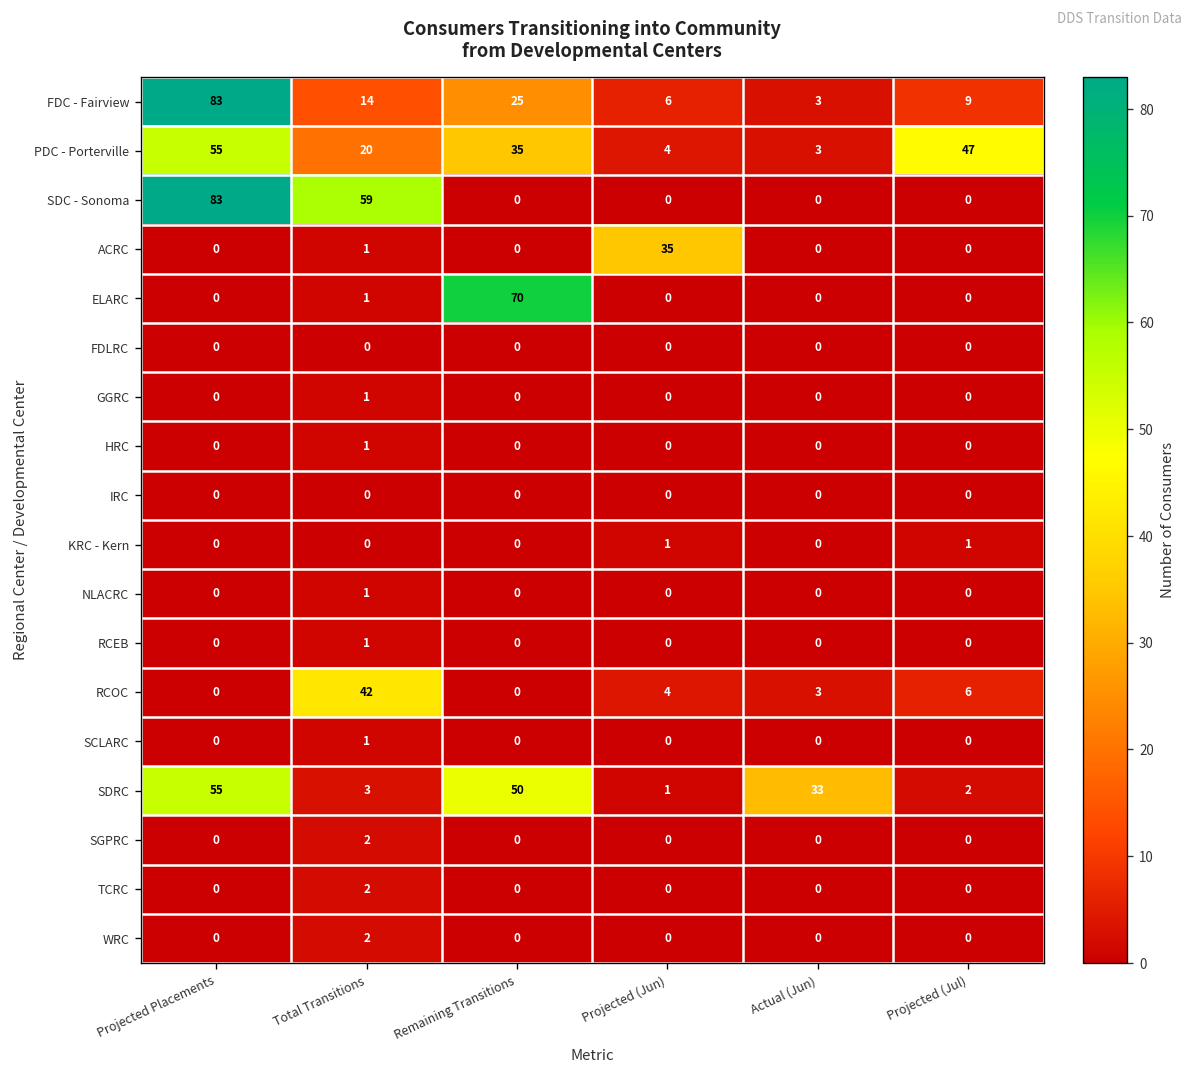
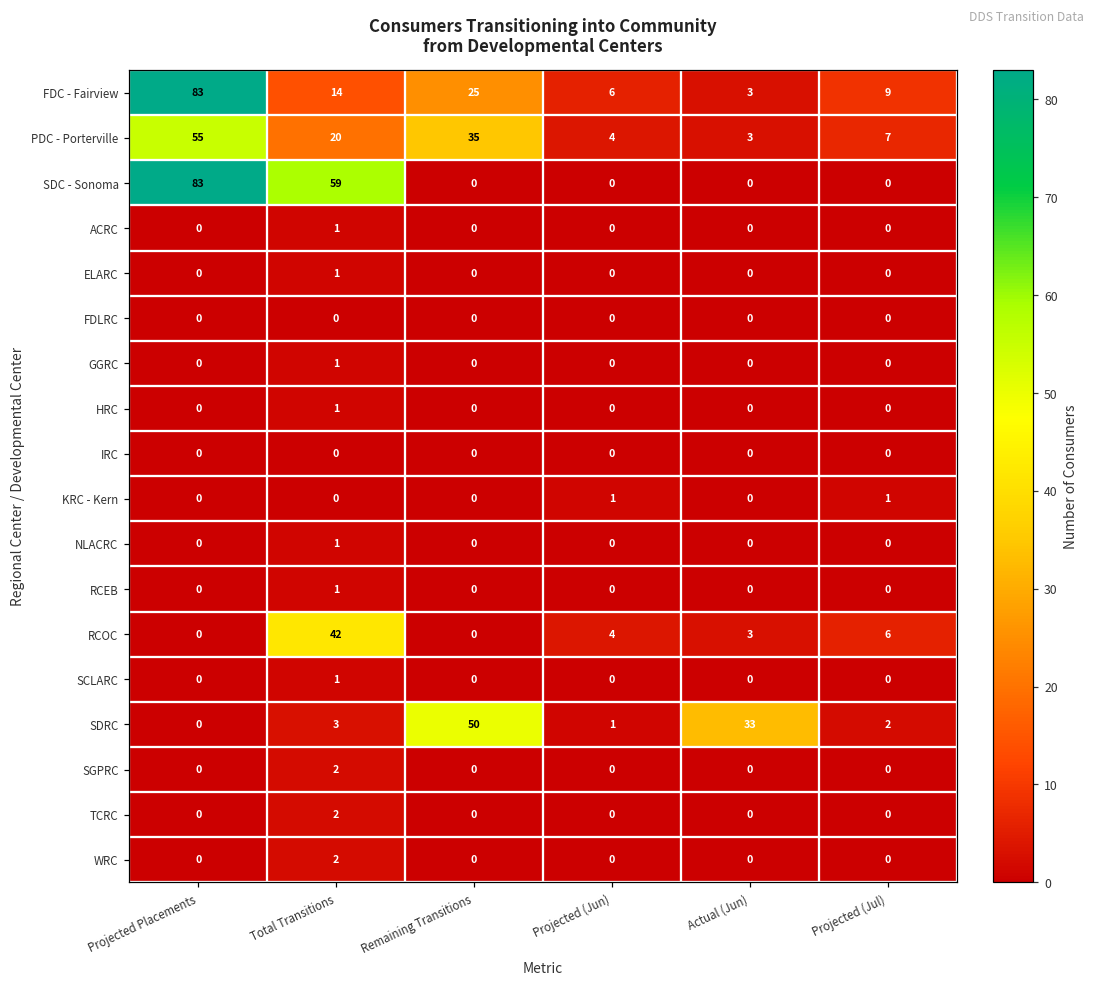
PDC - Porterville, Projected (Jul): 47 -> 7
ACRC, Projected (Jun): 35 -> 0
ELARC, Remaining Transitions: 70 -> 0
SDRC, Projected Placements: 55 -> 0
